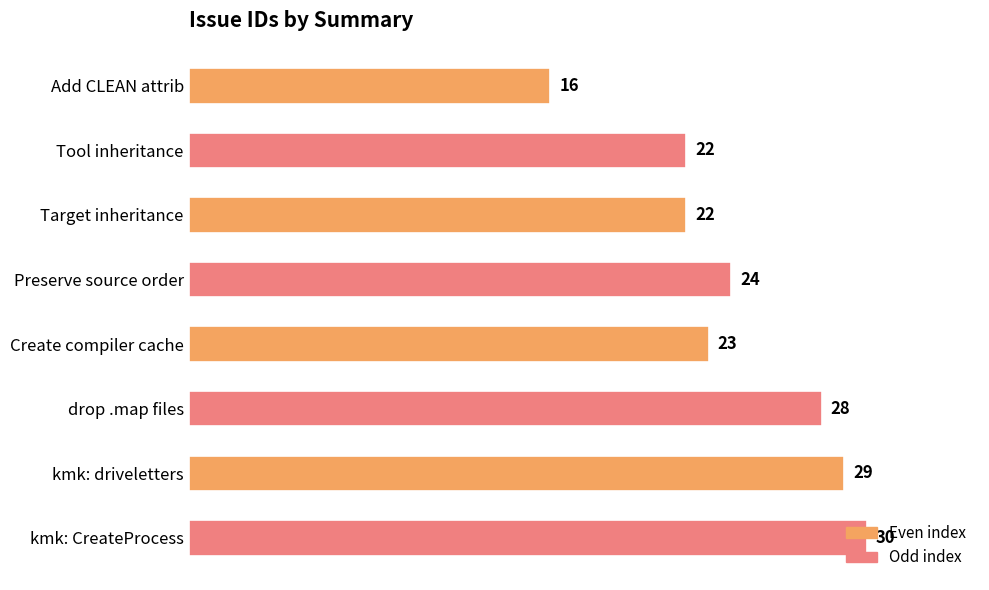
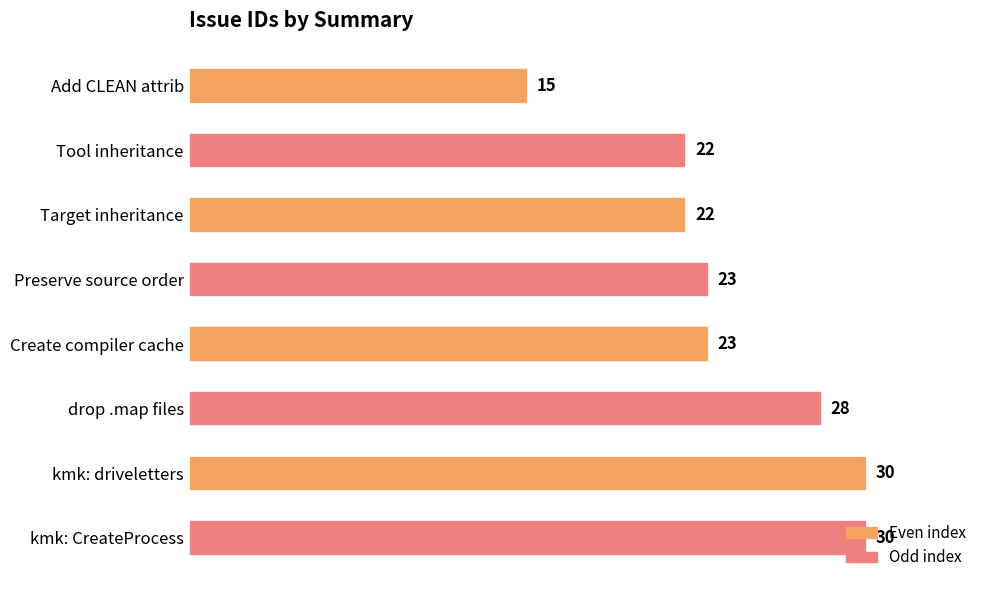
Add CLEAN attrib: 16 -> 15
Preserve source order: 24 -> 23
kmk: driveletters: 29 -> 30
